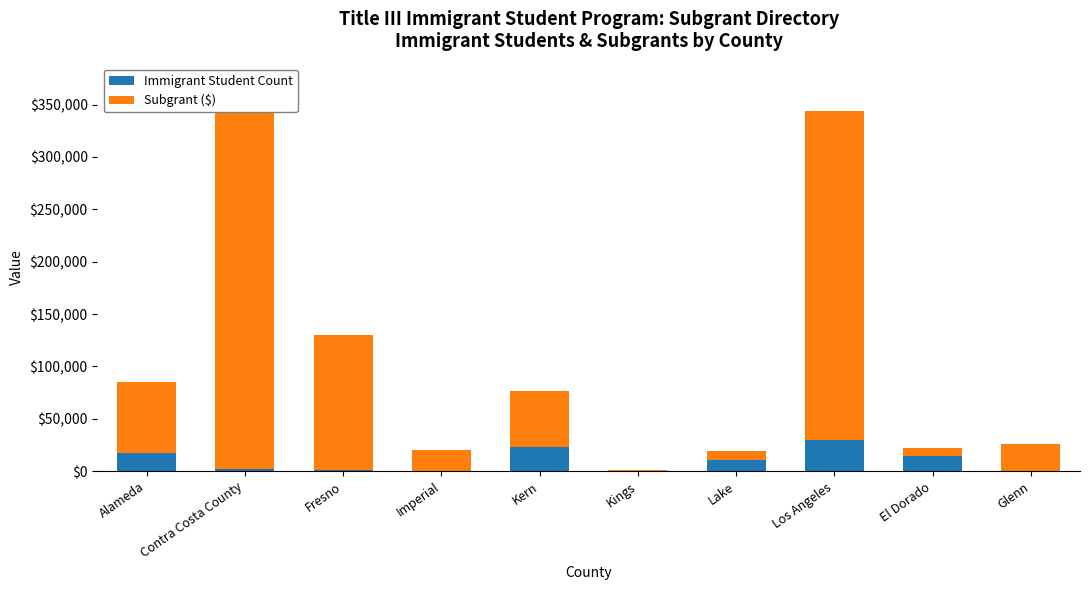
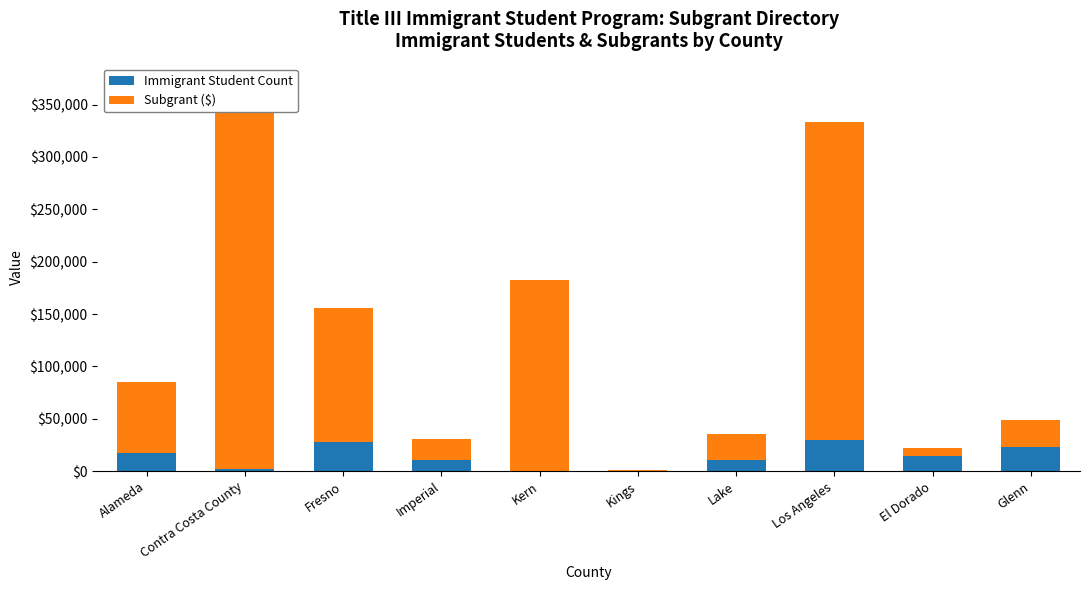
Immigrant Student Count, Fresno: $1,000 -> $27,000
Immigrant Student Count, Imperial: $0 -> $11,000
Immigrant Student Count, Kern: $23,000 -> $0
Subgrant ($), Kern: $53,000 -> $182,000
Subgrant ($), Lake: $9,000 -> $25,000
Subgrant ($), Los Angeles: $314,000 -> $303,000
Immigrant Student Count, Glenn: $0 -> $23,000
